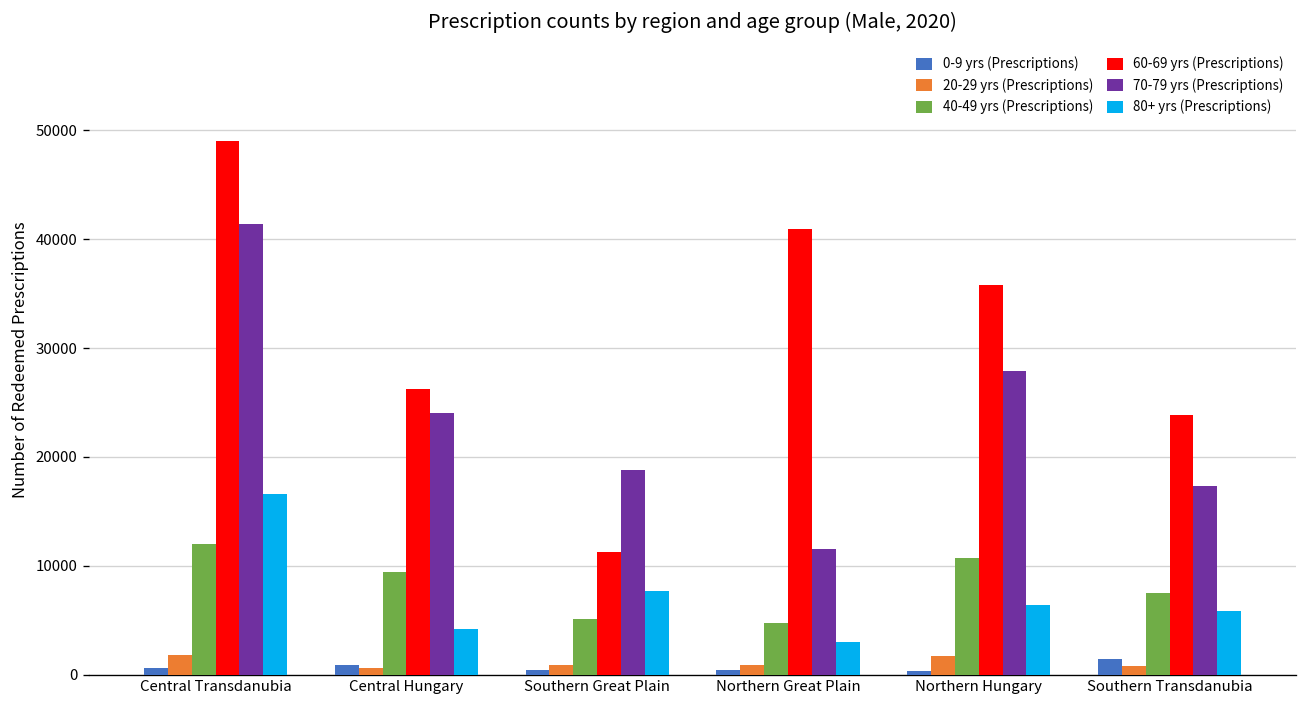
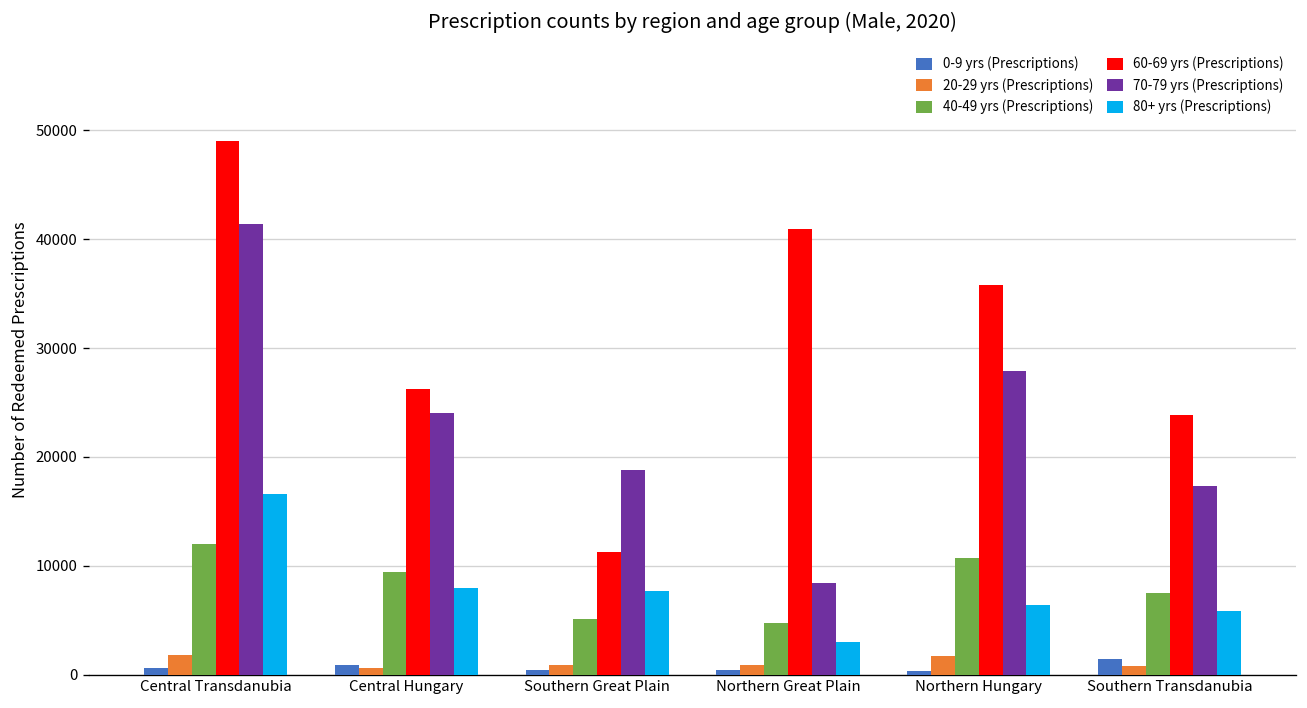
80+ yrs (Prescriptions), Central Hungary: 4000 -> 8000
70-79 yrs (Prescriptions), Northern Great Plain: 12000 -> 8000
